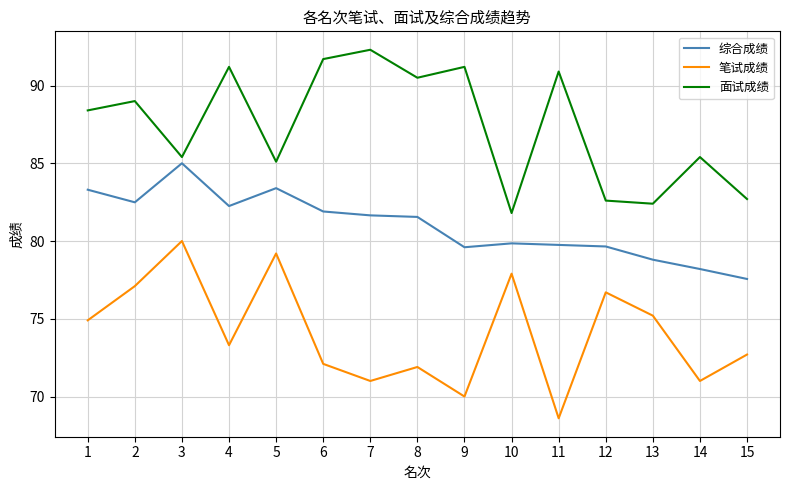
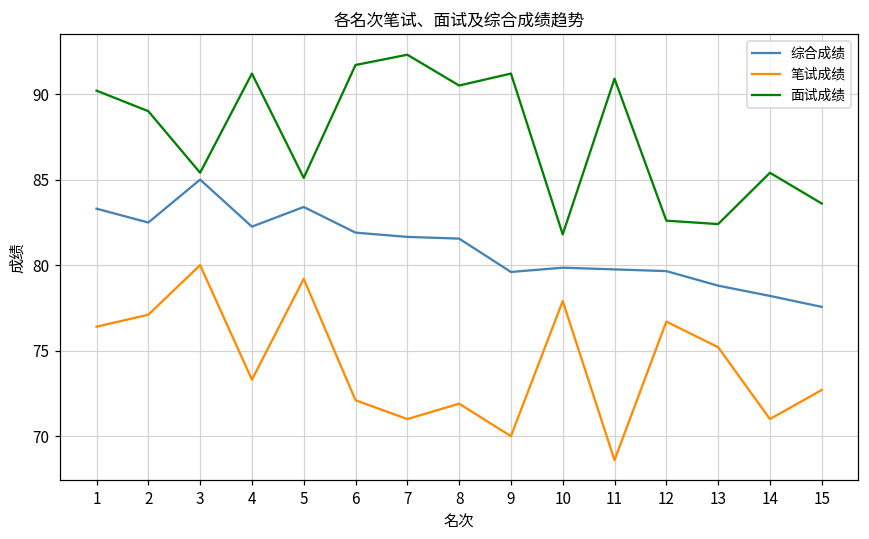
笔试成绩, 1: 74.9 -> 76.4
面试成绩, 1: 88.4 -> 90.2
面试成绩, 15: 82.7 -> 83.6
